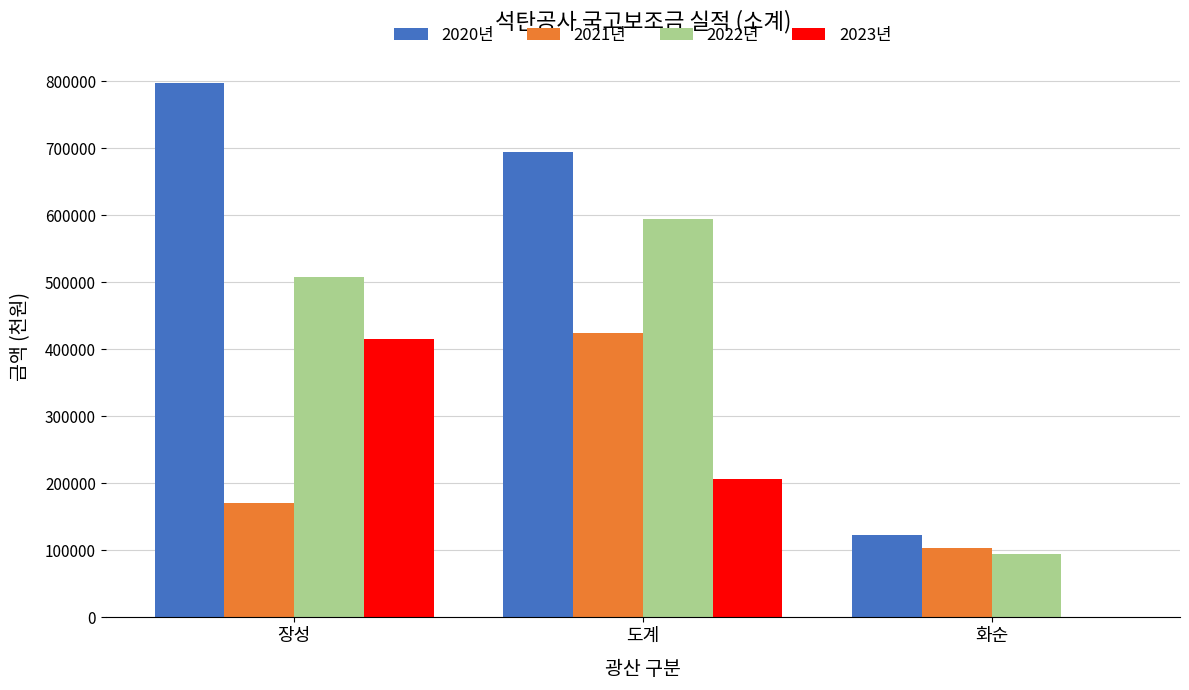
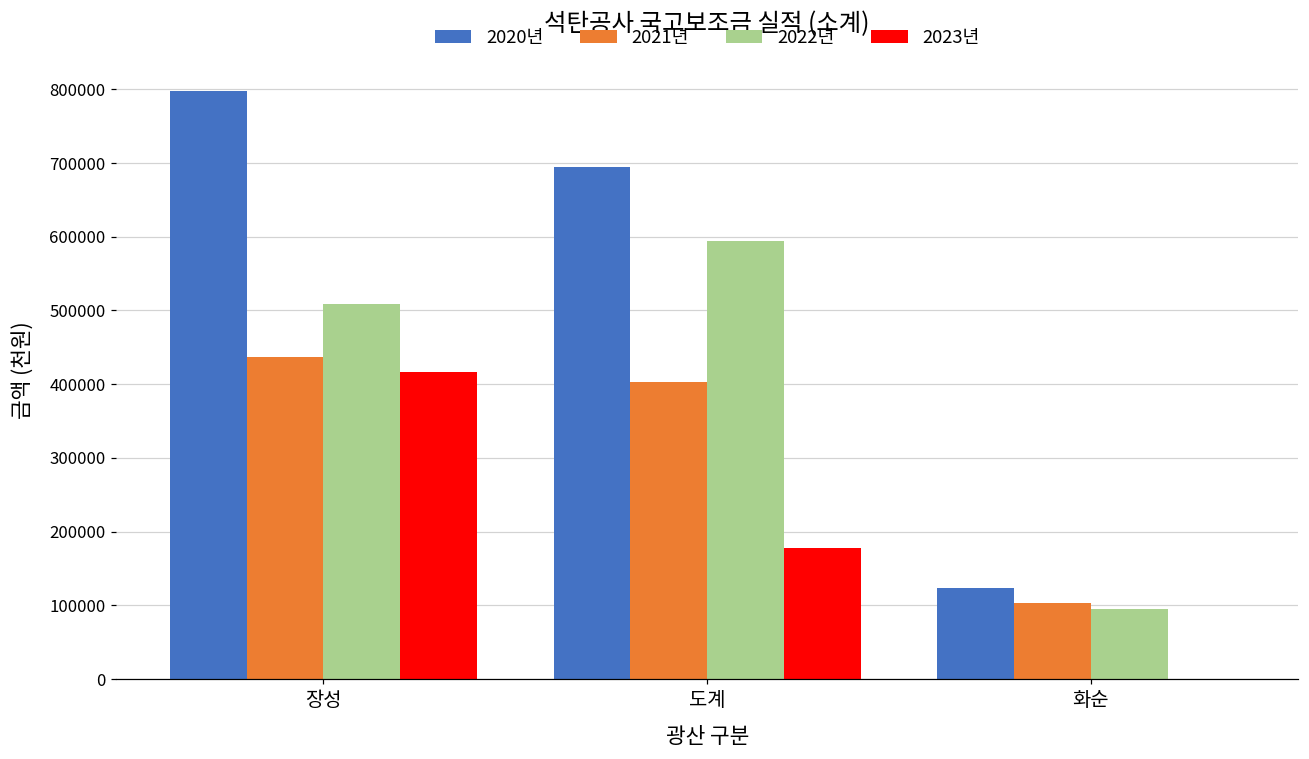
2021년, 장성: 170000 -> 440000
2021년, 도계: 420000 -> 400000
2023년, 도계: 210000 -> 180000
